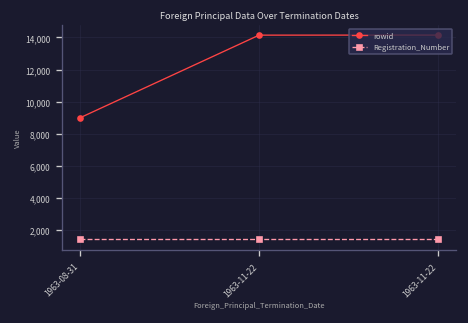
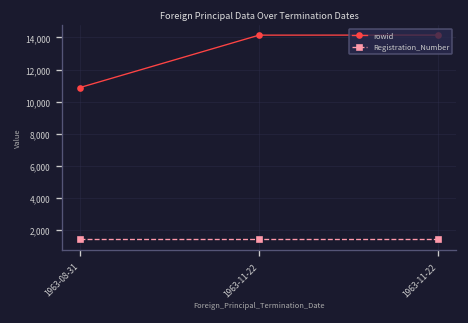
rowid, 1963-08-31: 9,000 -> 10,900
